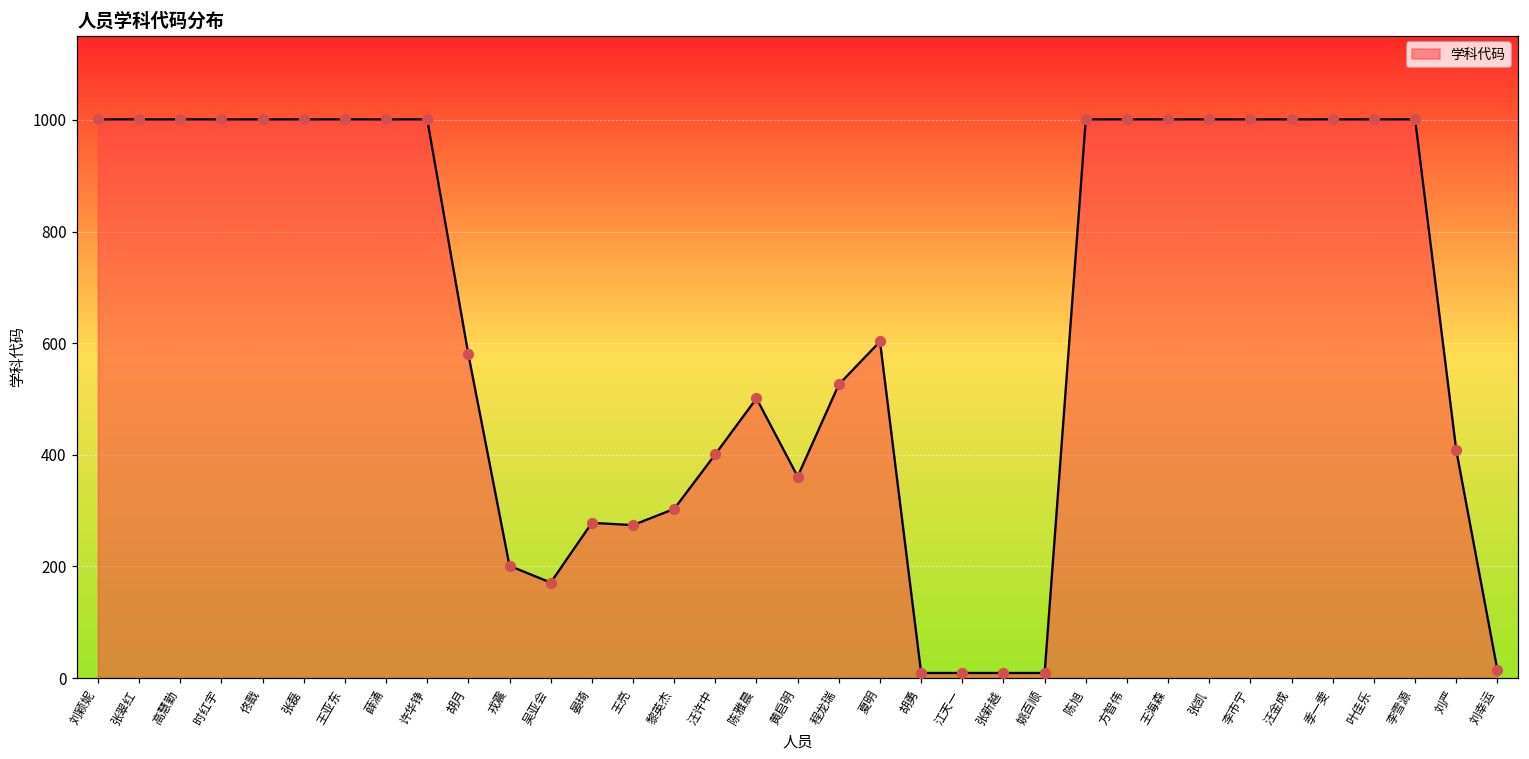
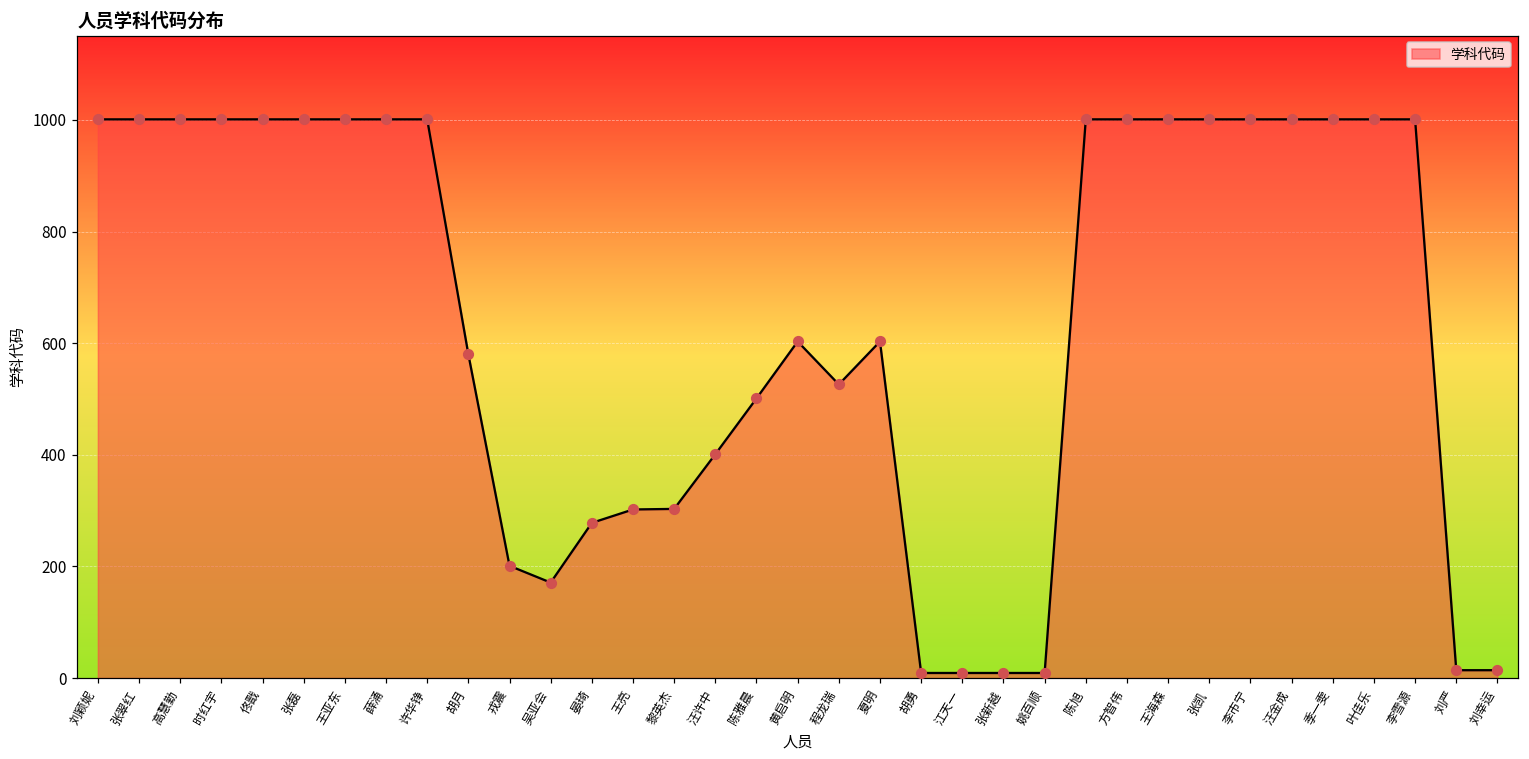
王亮: 270 -> 300
黄启明: 360 -> 600
刘严: 410 -> 10
